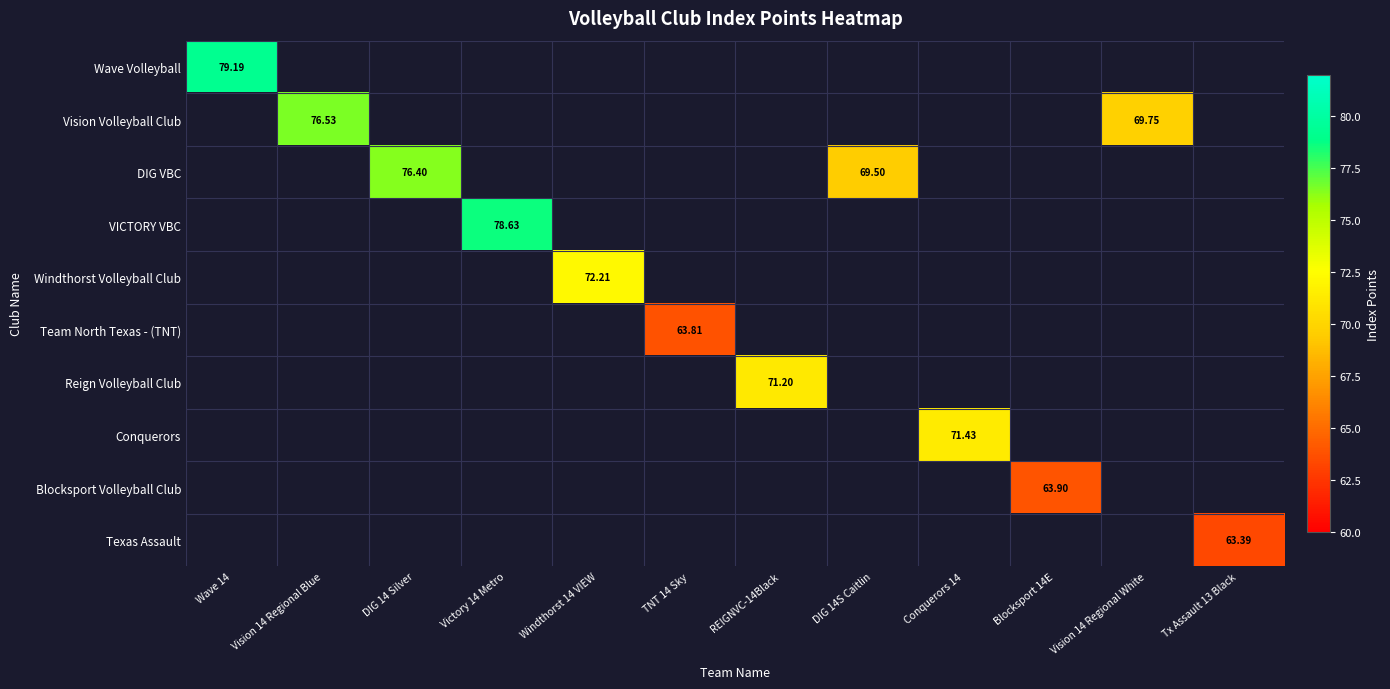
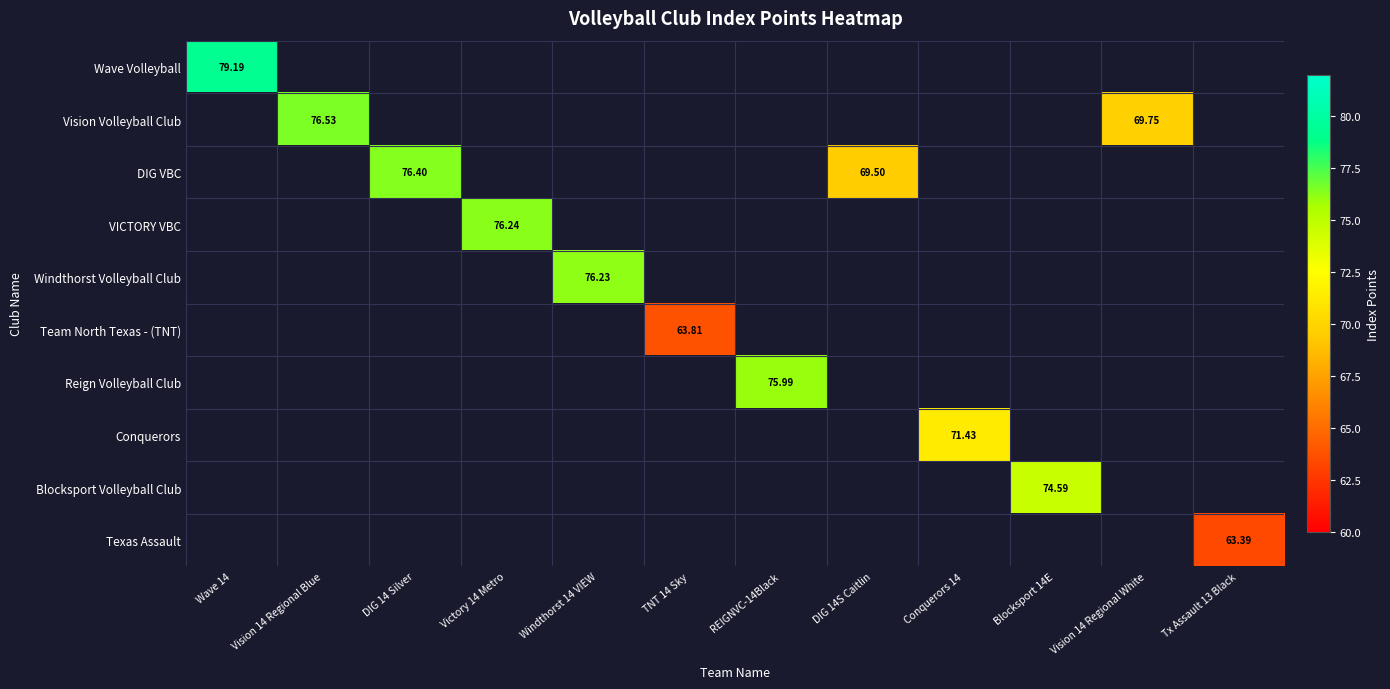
VICTORY VBC, Victory 14 Metro: 78.63 -> 76.24
Windthorst Volleyball Club, Windthorst 14 VIEW: 72.21 -> 76.23
Reign Volleyball Club, REIGNVC-14Black: 71.20 -> 75.99
Blocksport Volleyball Club, Blocksport 14E: 63.90 -> 74.59
